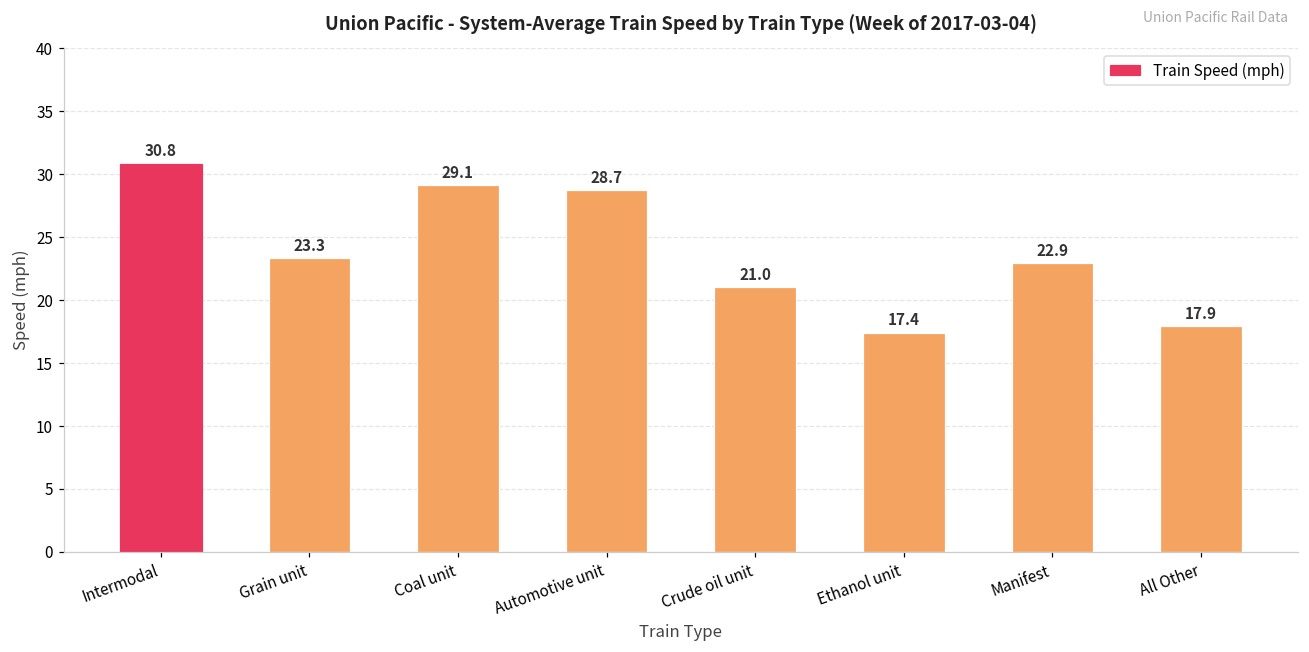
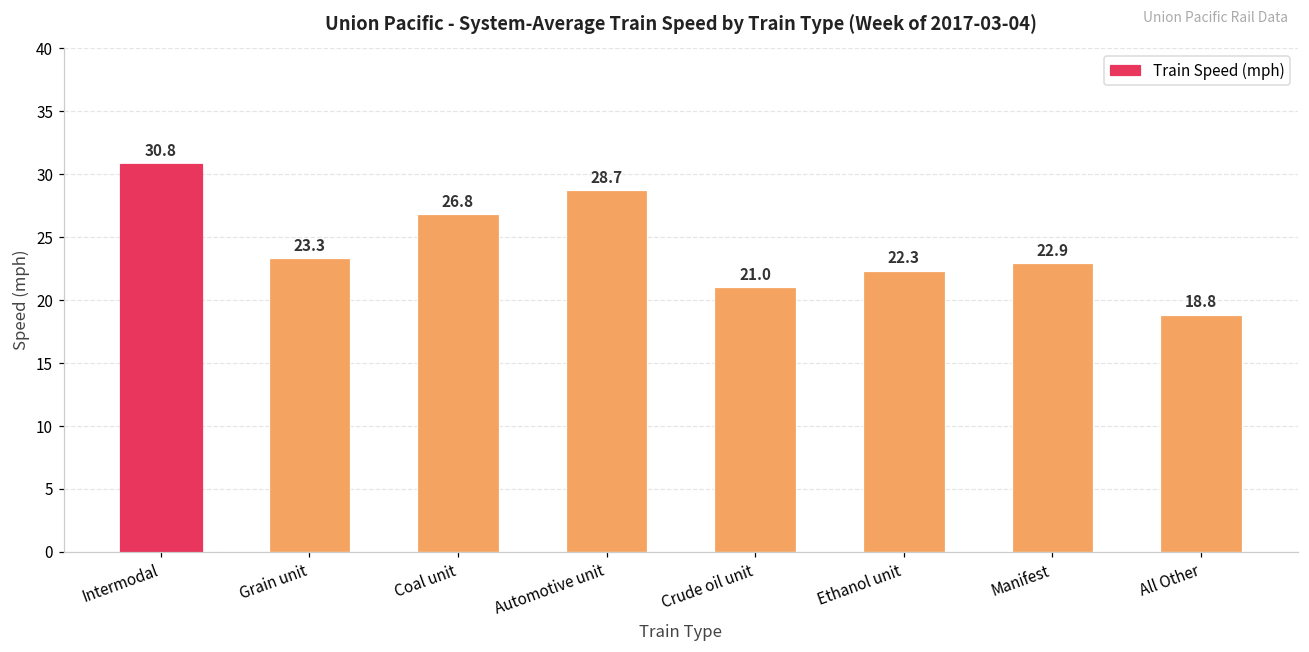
Coal unit: 29.1 -> 26.8
Ethanol unit: 17.4 -> 22.3
All Other: 17.9 -> 18.8
